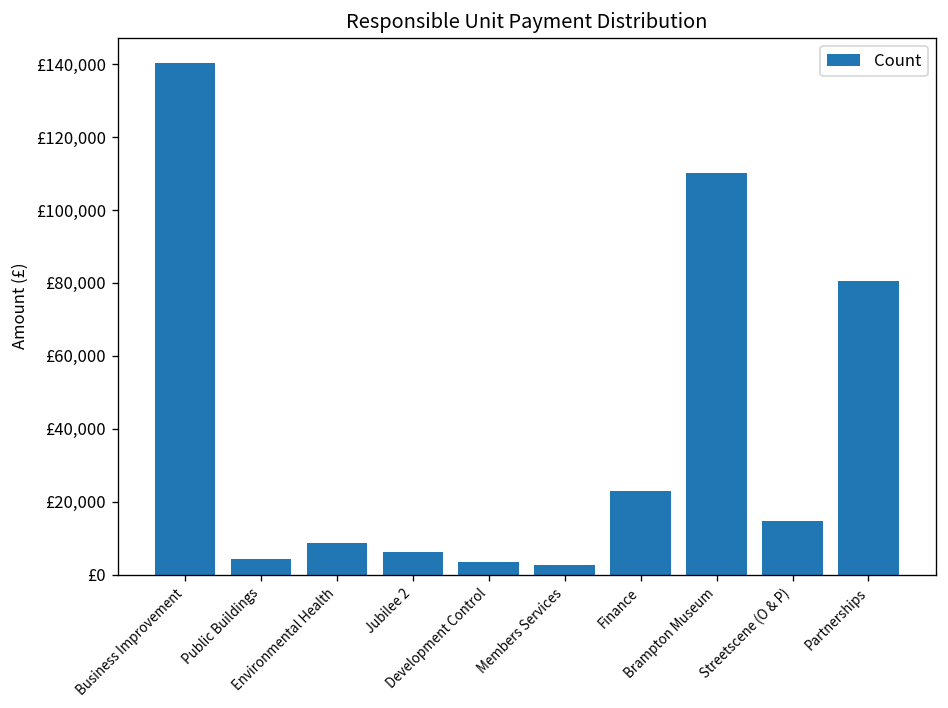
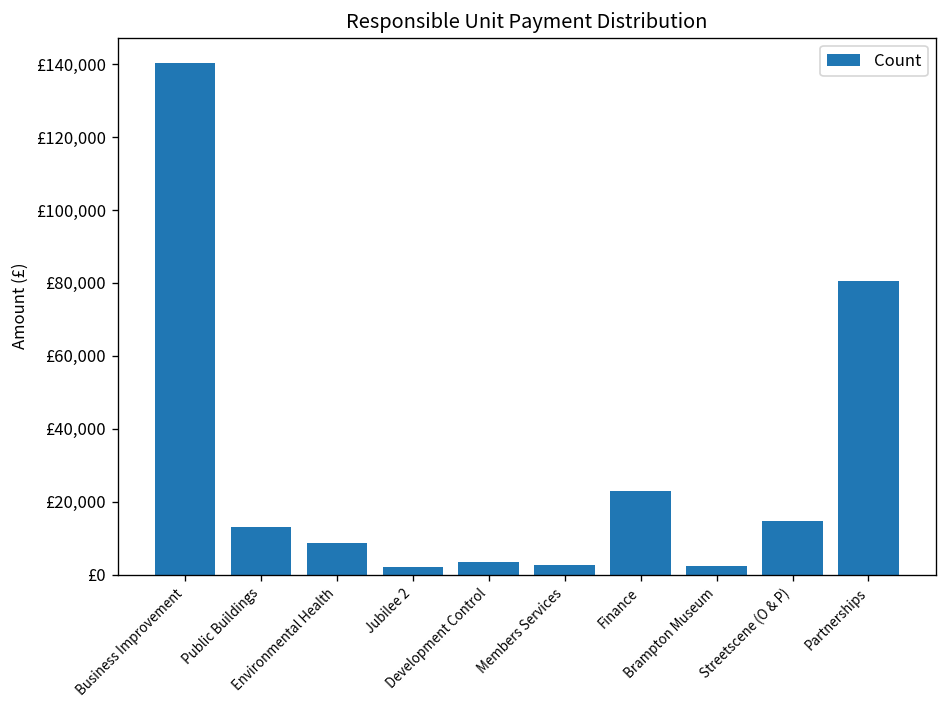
Public Buildings: £4,000 -> £13,000
Jubilee 2: £6,000 -> £2,000
Brampton Museum: £110,000 -> £2,000
